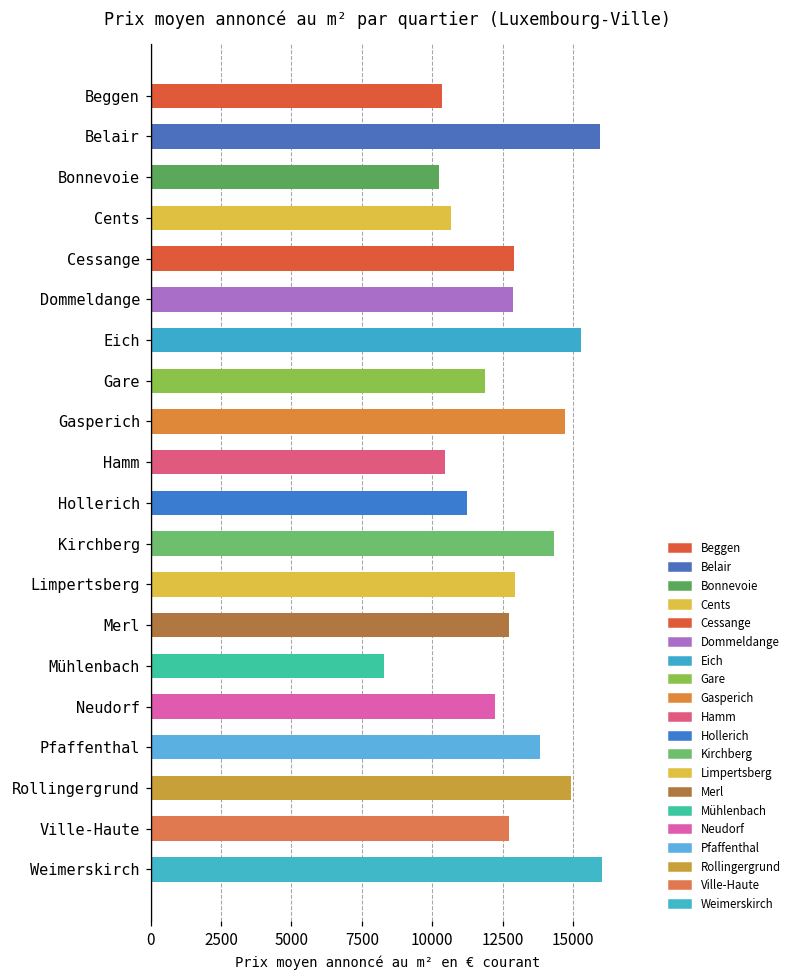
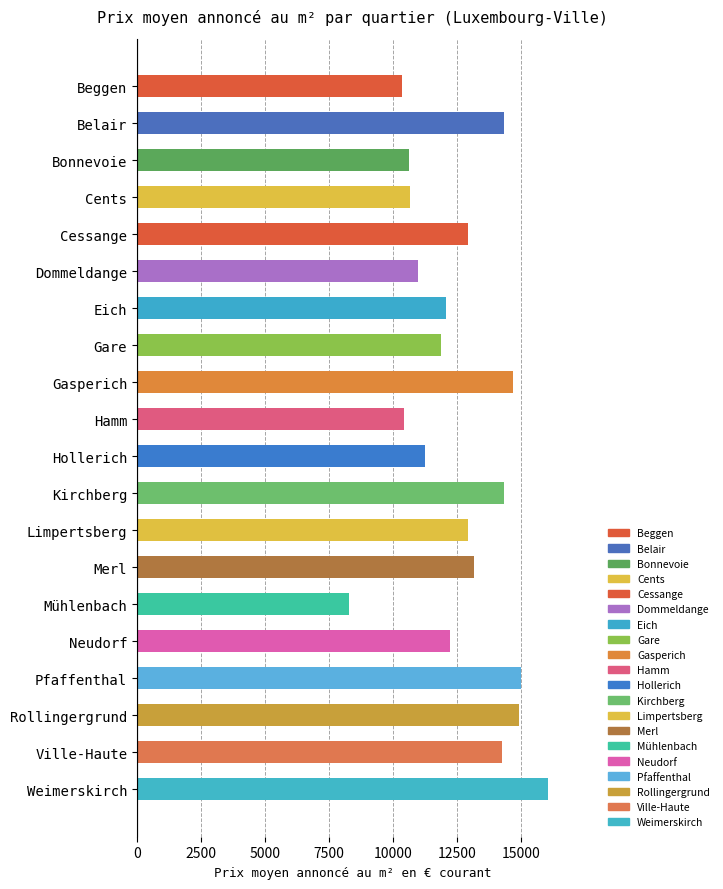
Belair: 16000 -> 14300
Bonnevoie: 10300 -> 10600
Dommeldange: 12900 -> 11000
Eich: 15300 -> 12100
Merl: 12700 -> 13200
Pfaffenthal: 13800 -> 15000
Ville-Haute: 12700 -> 14300
